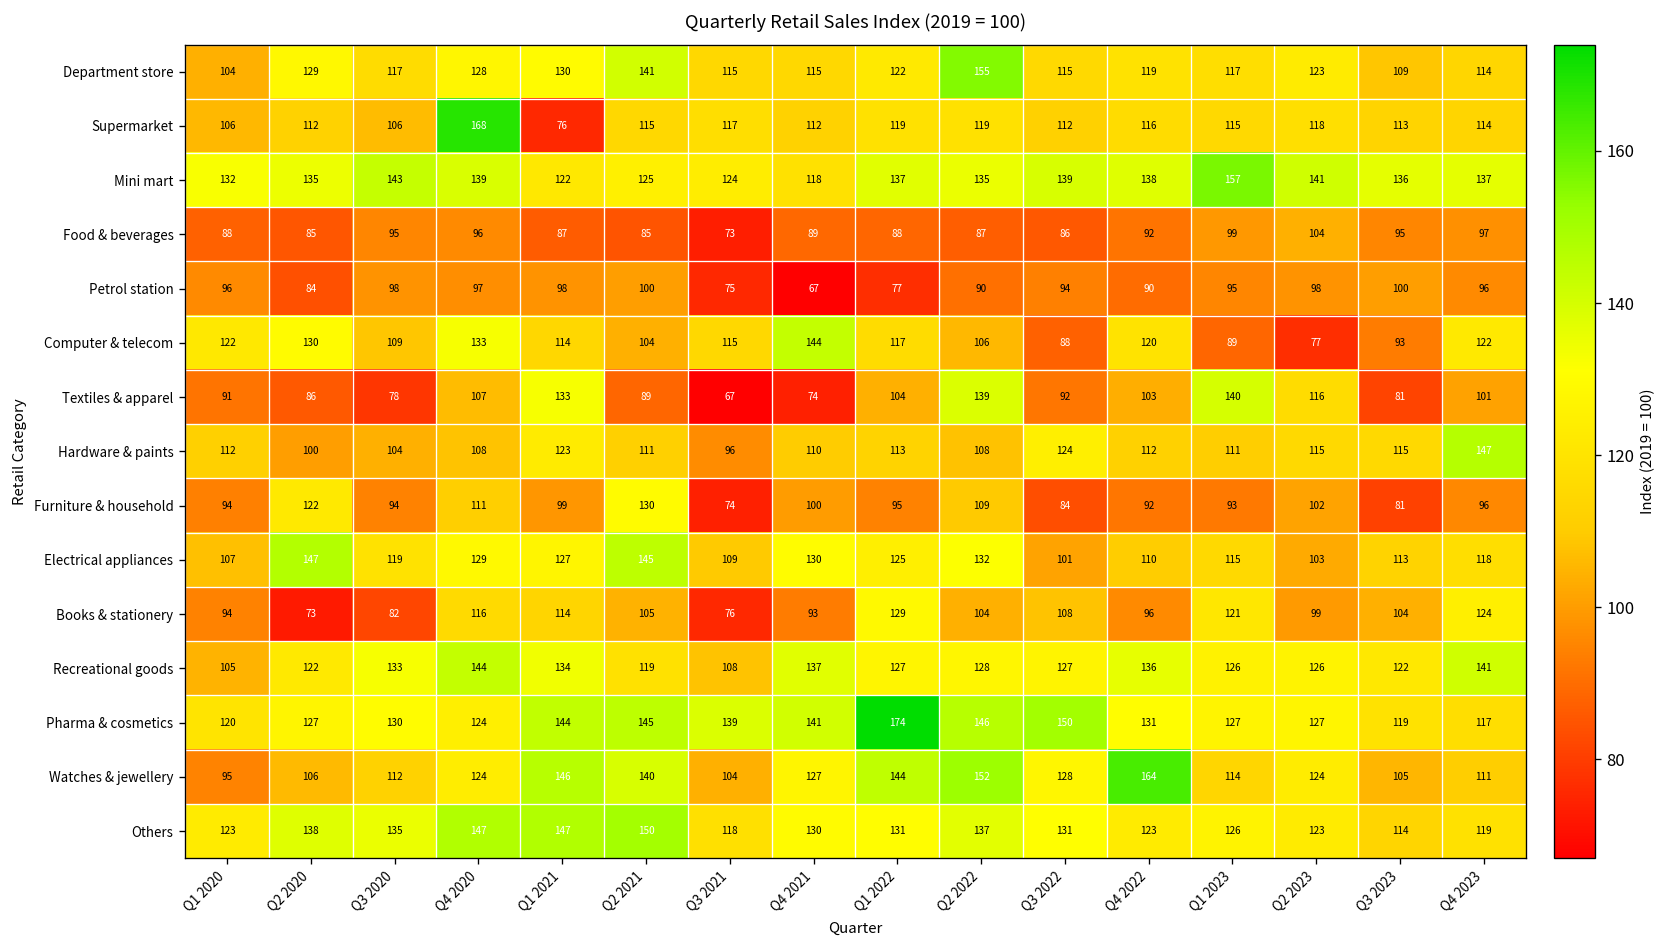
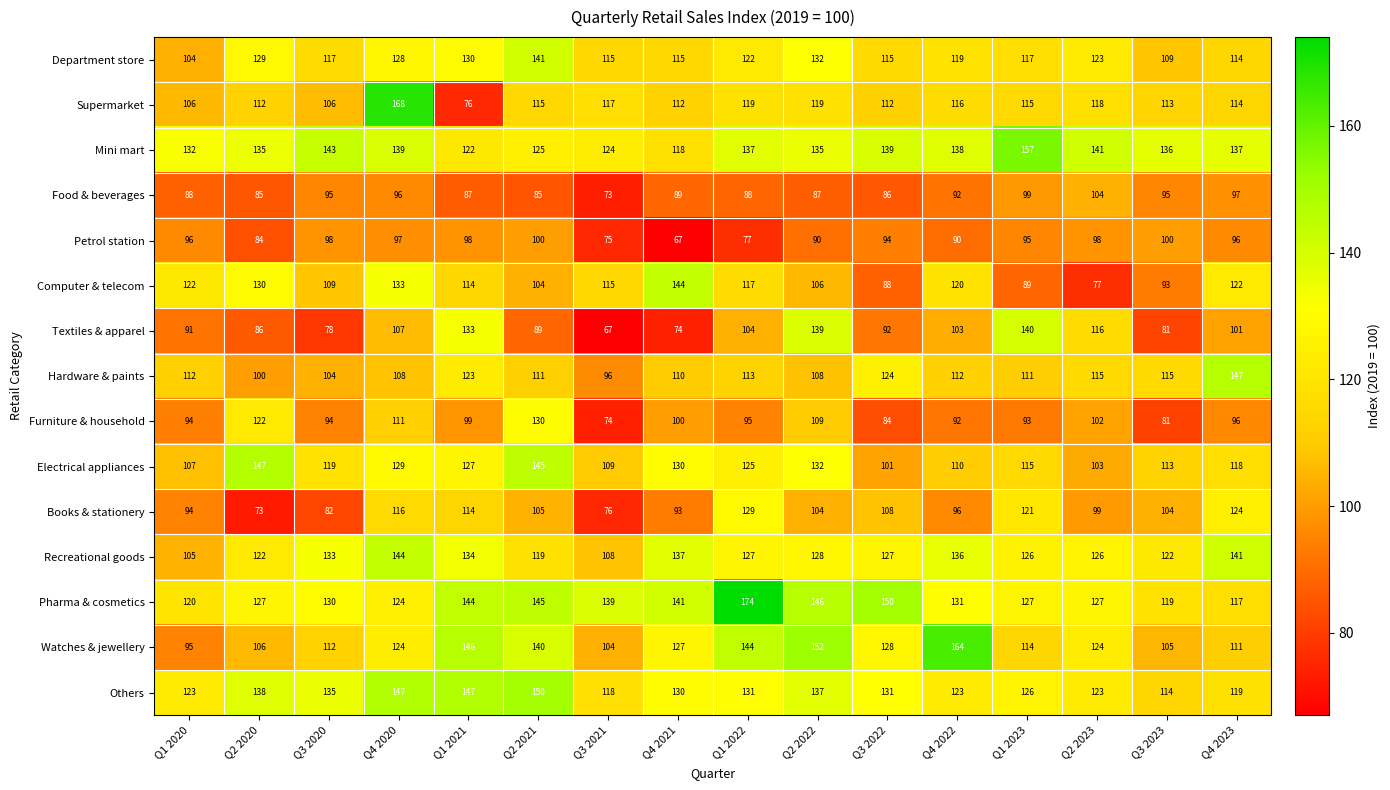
Department store, Q2 2022: 155 -> 132
